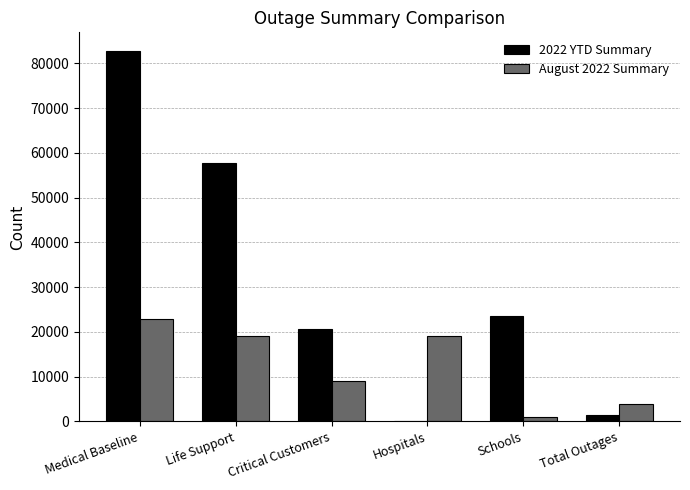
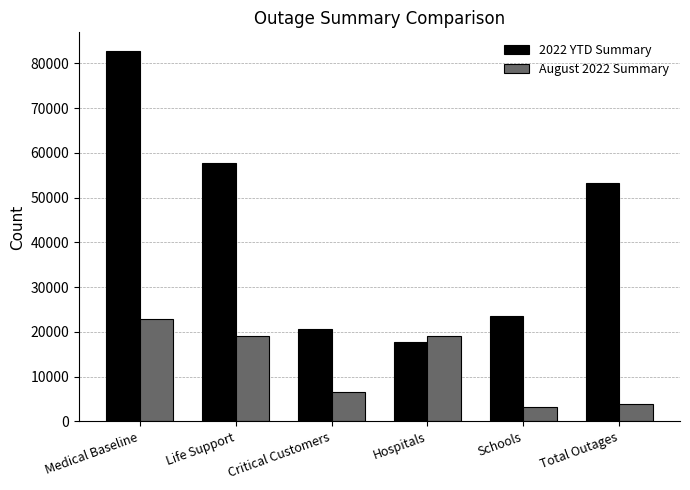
August 2022 Summary, Critical Customers: 9000 -> 7000
2022 YTD Summary, Hospitals: 0 -> 18000
August 2022 Summary, Schools: 1000 -> 3000
2022 YTD Summary, Total Outages: 1000 -> 53000
